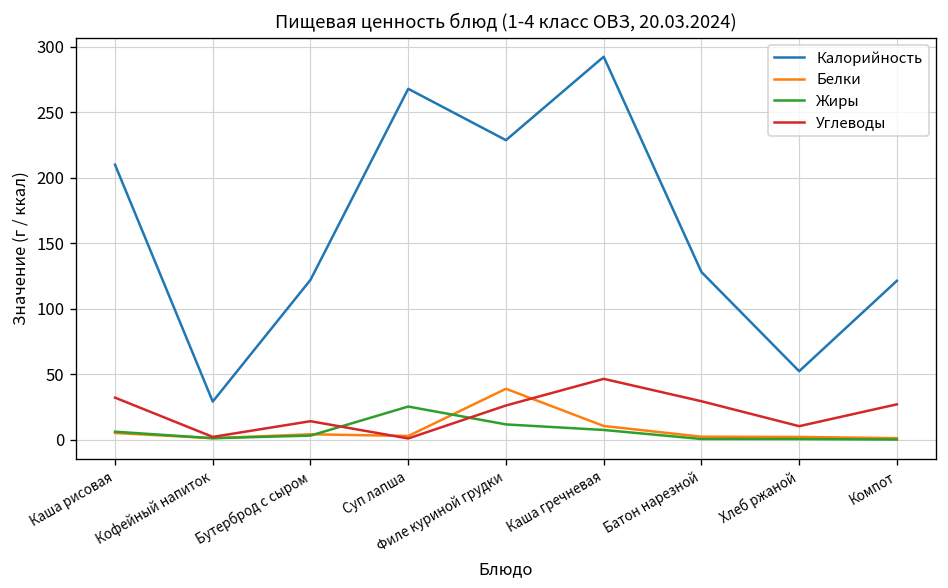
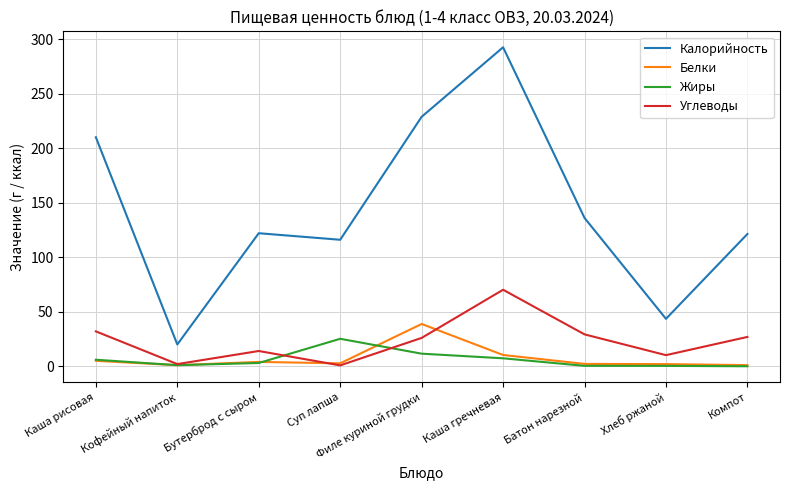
Калорийность, Кофейный напиток: 29 -> 20
Калорийность, Суп лапша: 268 -> 116
Углеводы, Каша гречневая: 46 -> 70
Калорийность, Батон нарезной: 128 -> 136
Калорийность, Хлеб ржаной: 52 -> 44
